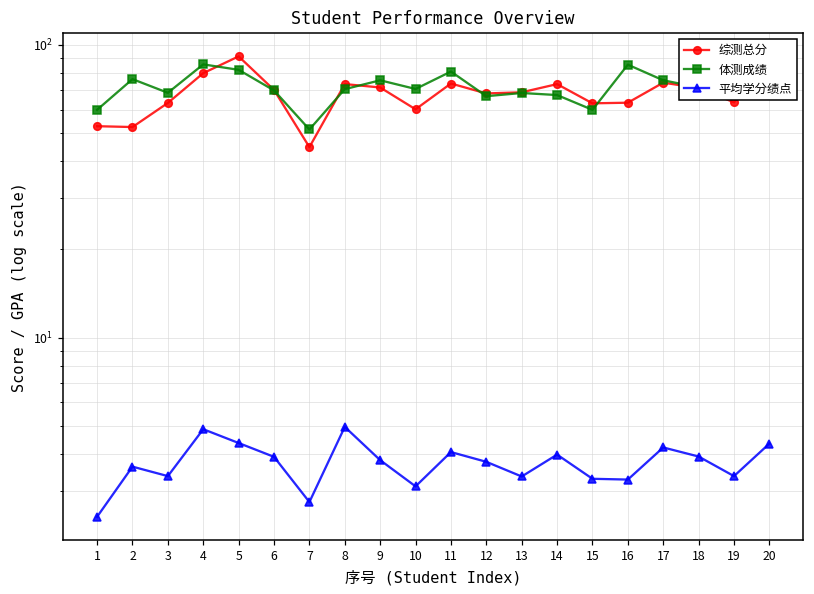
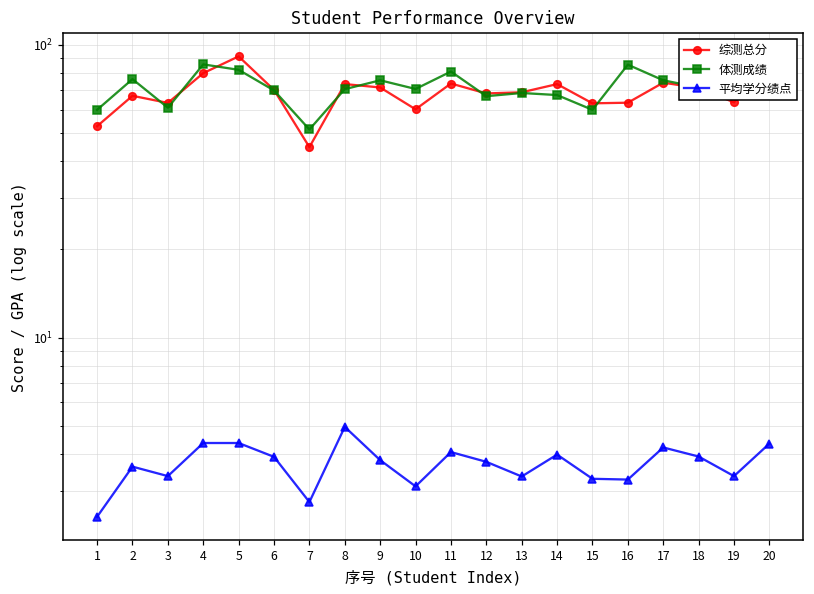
综测总分, 2: 52 -> 67
体测成绩, 3: 69 -> 61
平均学分绩点, 4: 4.9 -> 4.4
